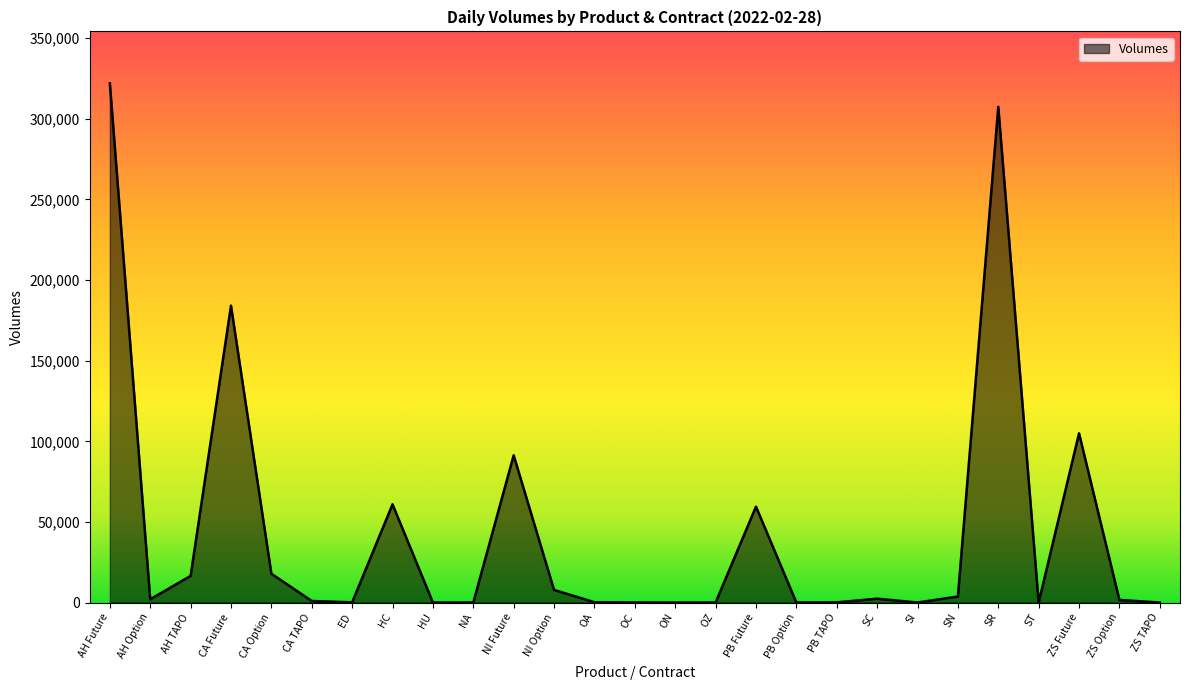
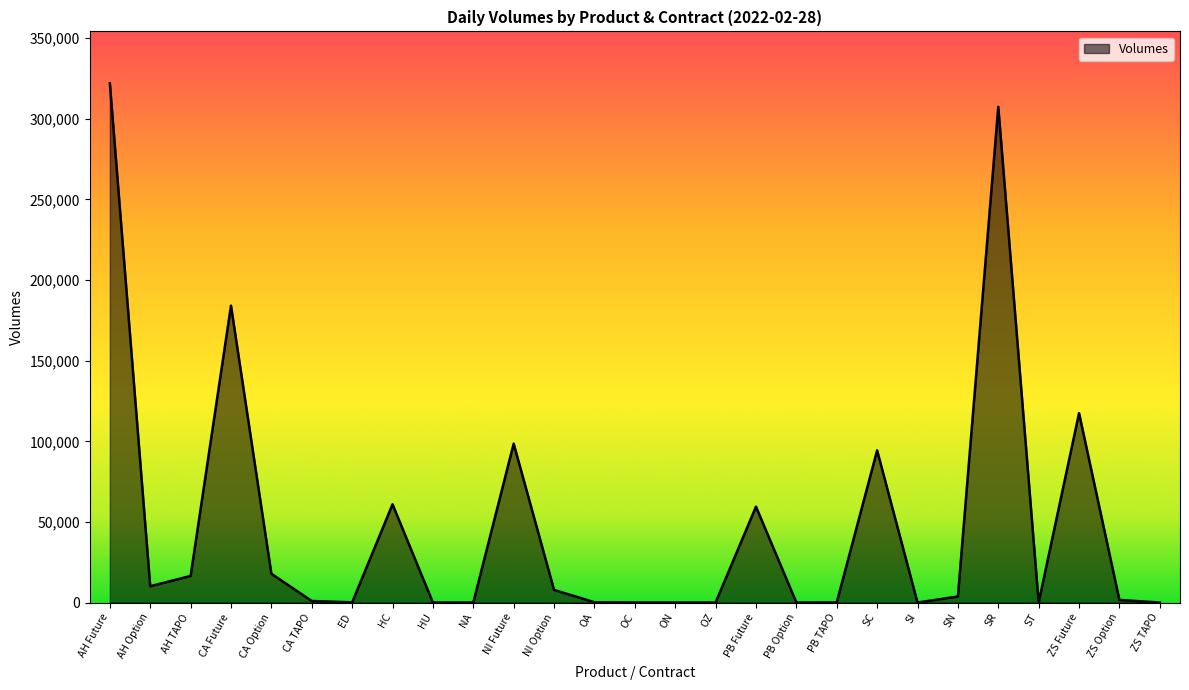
AH Option: 2,000 -> 10,000
NI Future: 91,000 -> 99,000
SC: 2,000 -> 94,000
ZS Future: 105,000 -> 117,000
